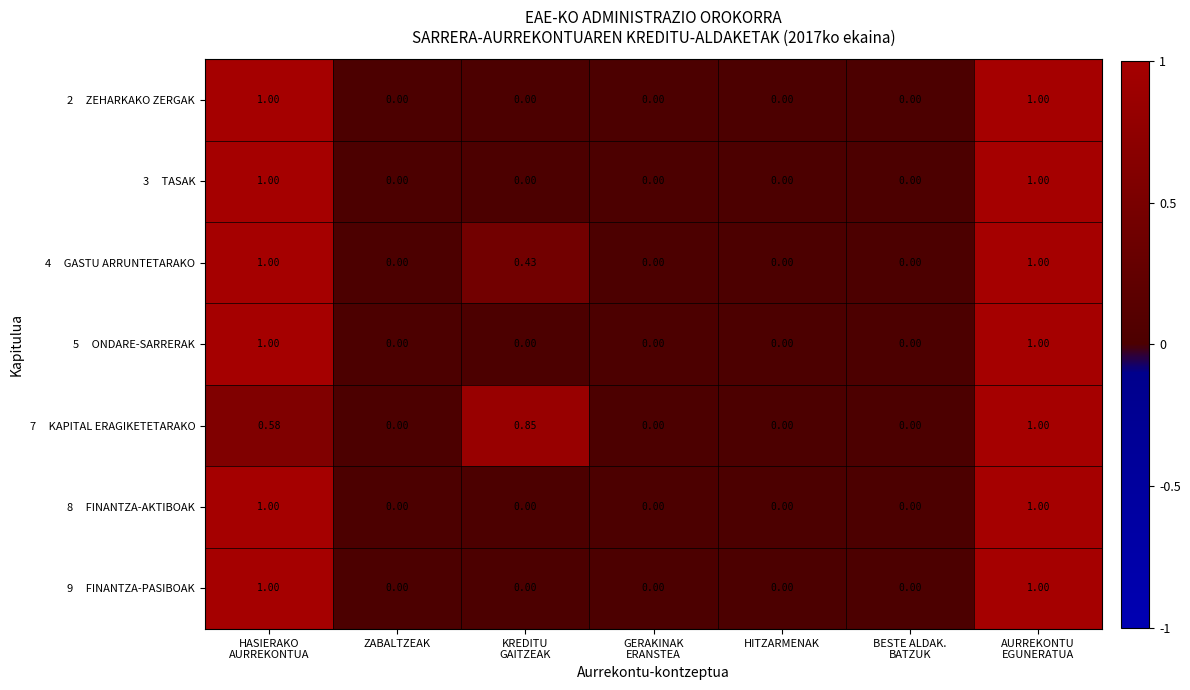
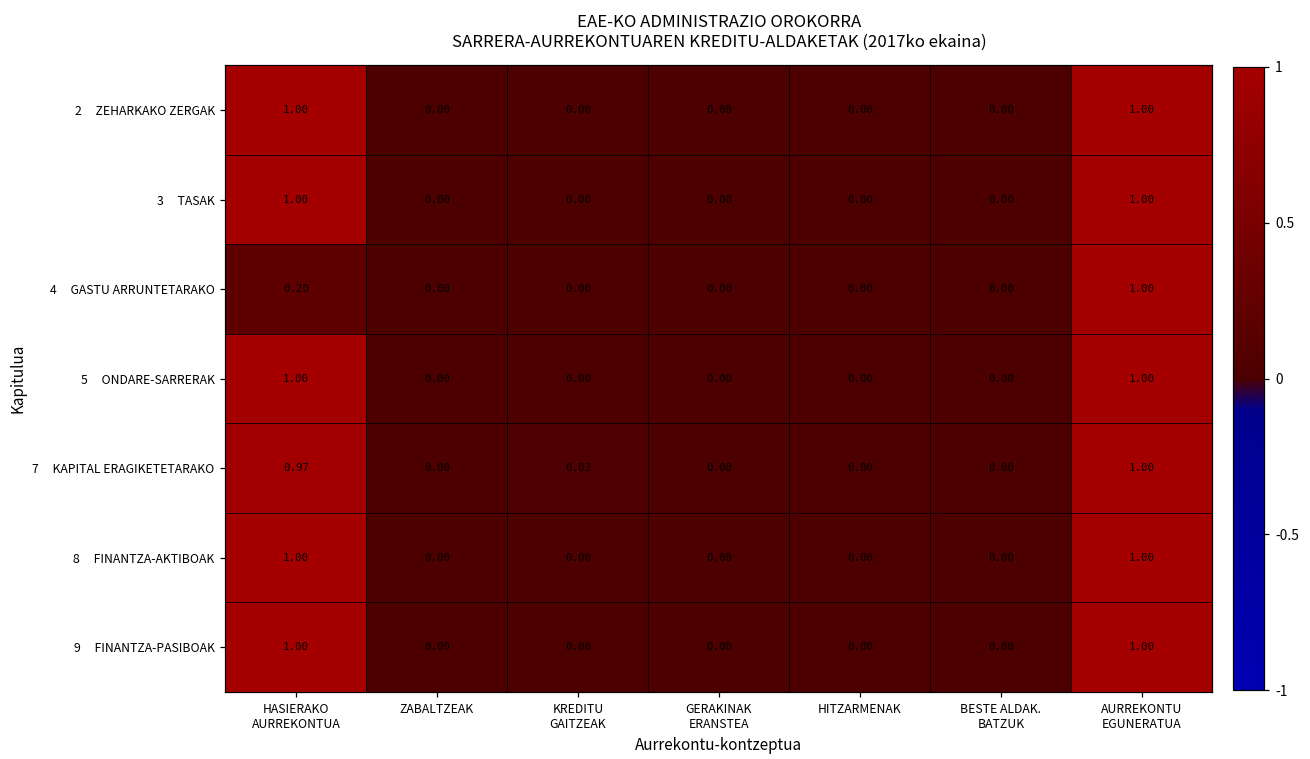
4 GASTU ARRUNTETARAKO, HASIERAKO AURREKONTUA: 1.00 -> 0.20
4 GASTU ARRUNTETARAKO, KREDITU GAITZEAK: 0.43 -> 0.00
7 KAPITAL ERAGIKETETARAKO, HASIERAKO AURREKONTUA: 0.58 -> 0.97
7 KAPITAL ERAGIKETETARAKO, KREDITU GAITZEAK: 0.85 -> 0.03
